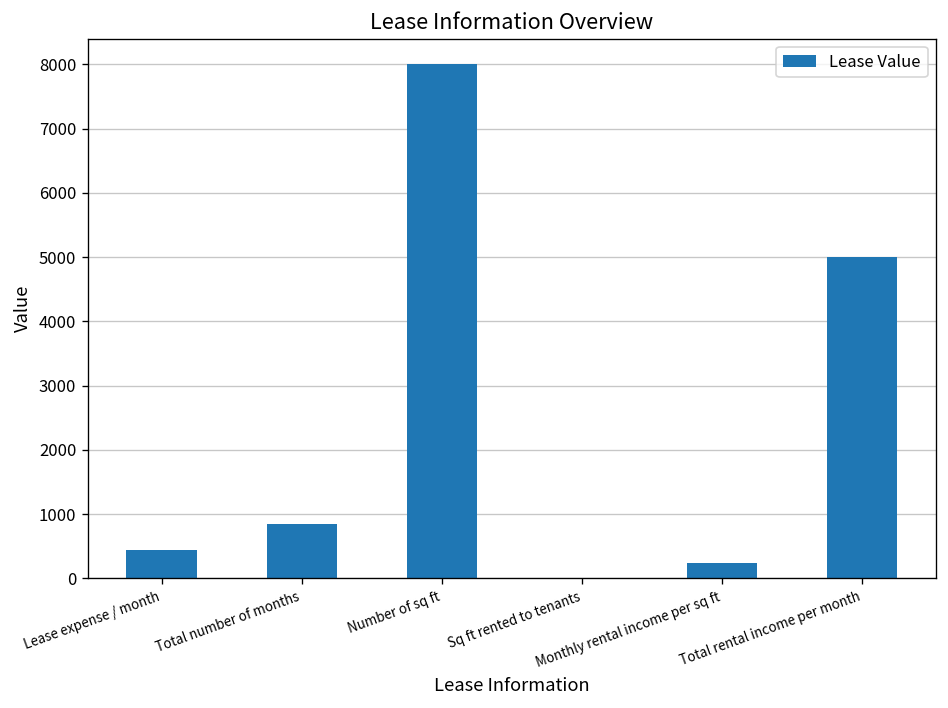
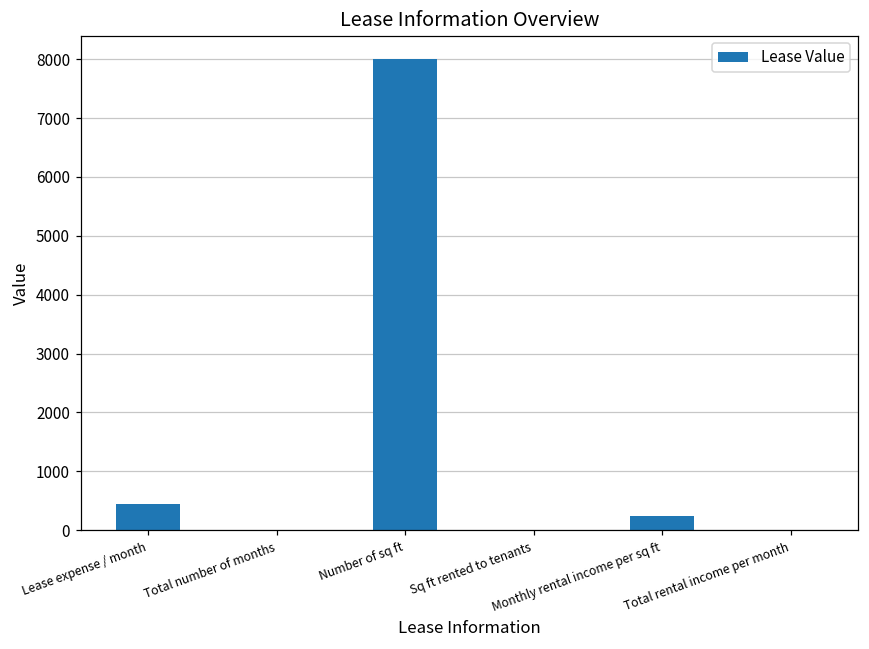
Total number of months: 800 -> 0
Total rental income per month: 5000 -> 0
